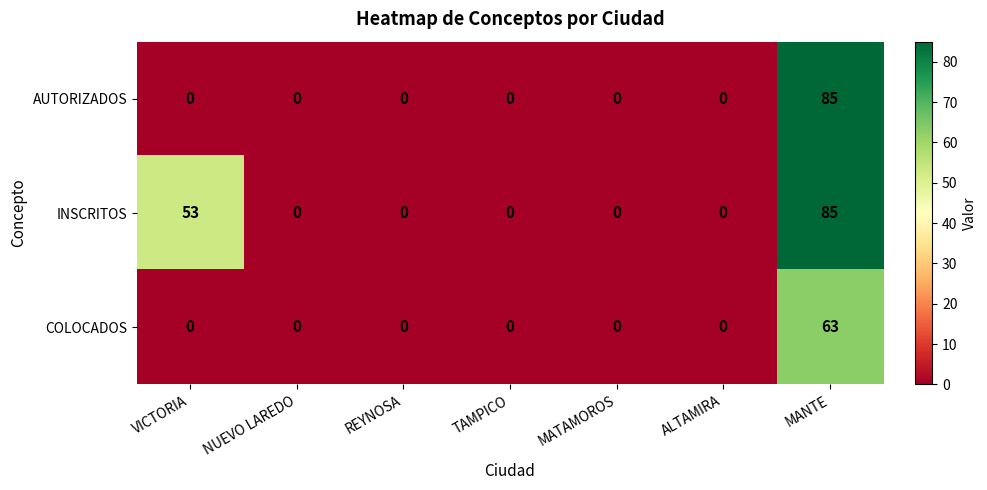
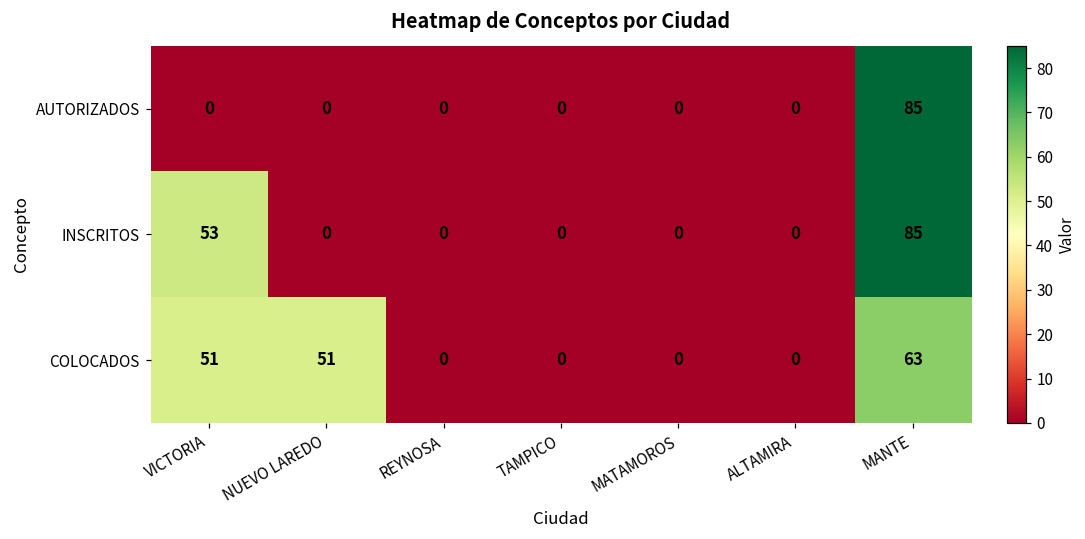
COLOCADOS, VICTORIA: 0 -> 51
COLOCADOS, NUEVO LAREDO: 0 -> 51
